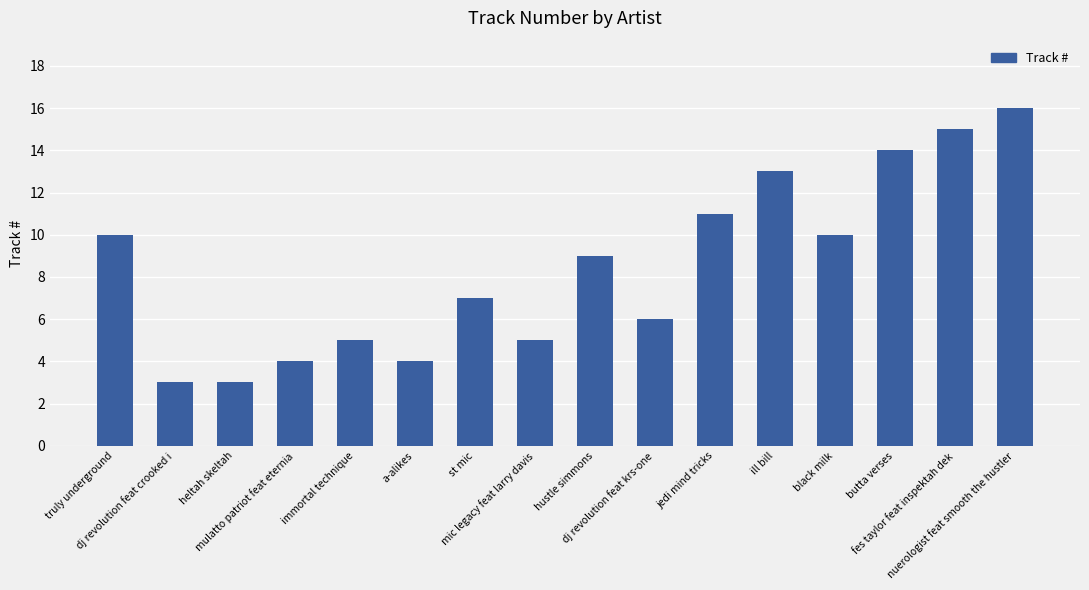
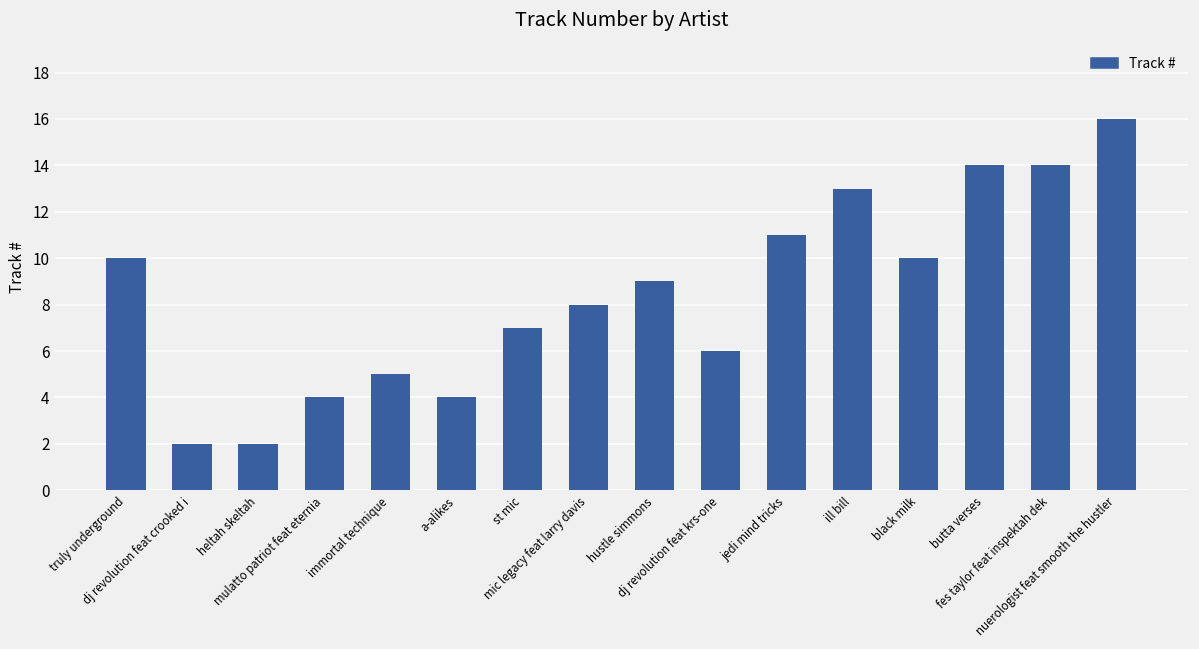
dj revolution feat crooked i: 3 -> 2
heltah skeltah: 3 -> 2
mic legacy feat larry davis: 5 -> 8
fes taylor feat inspektah dek: 15 -> 14
